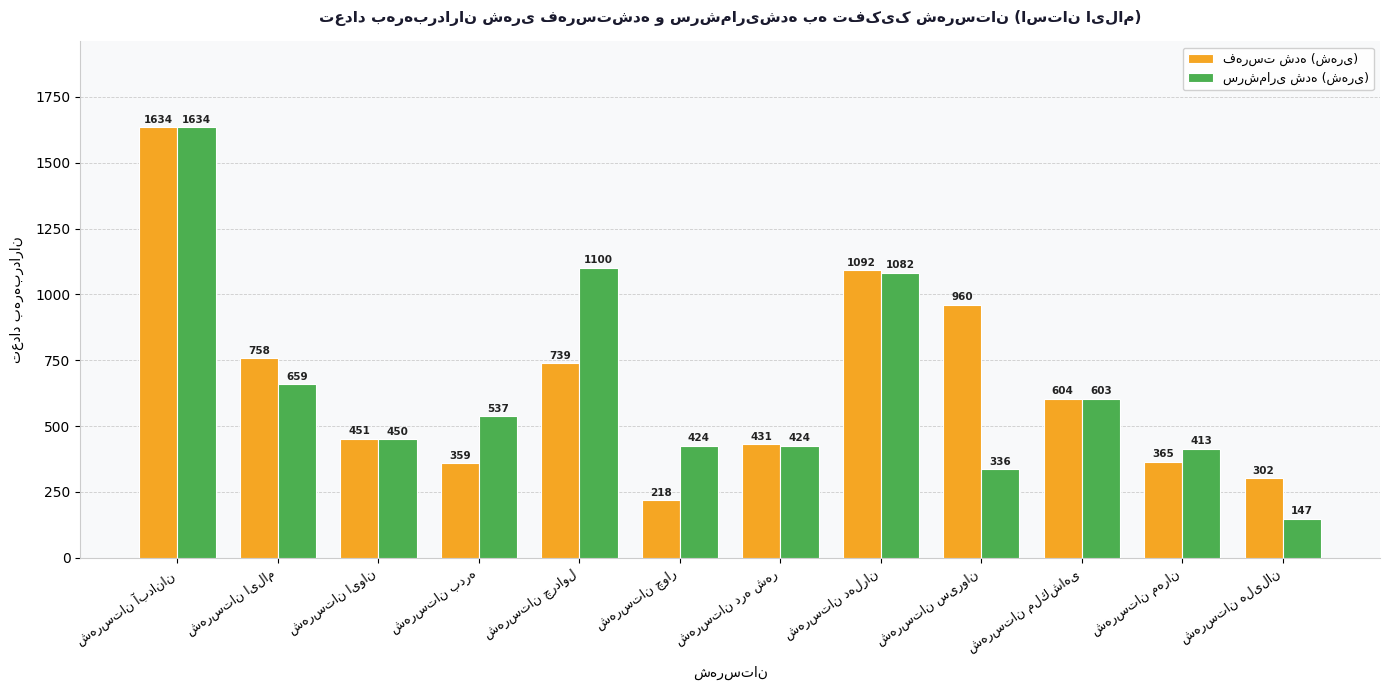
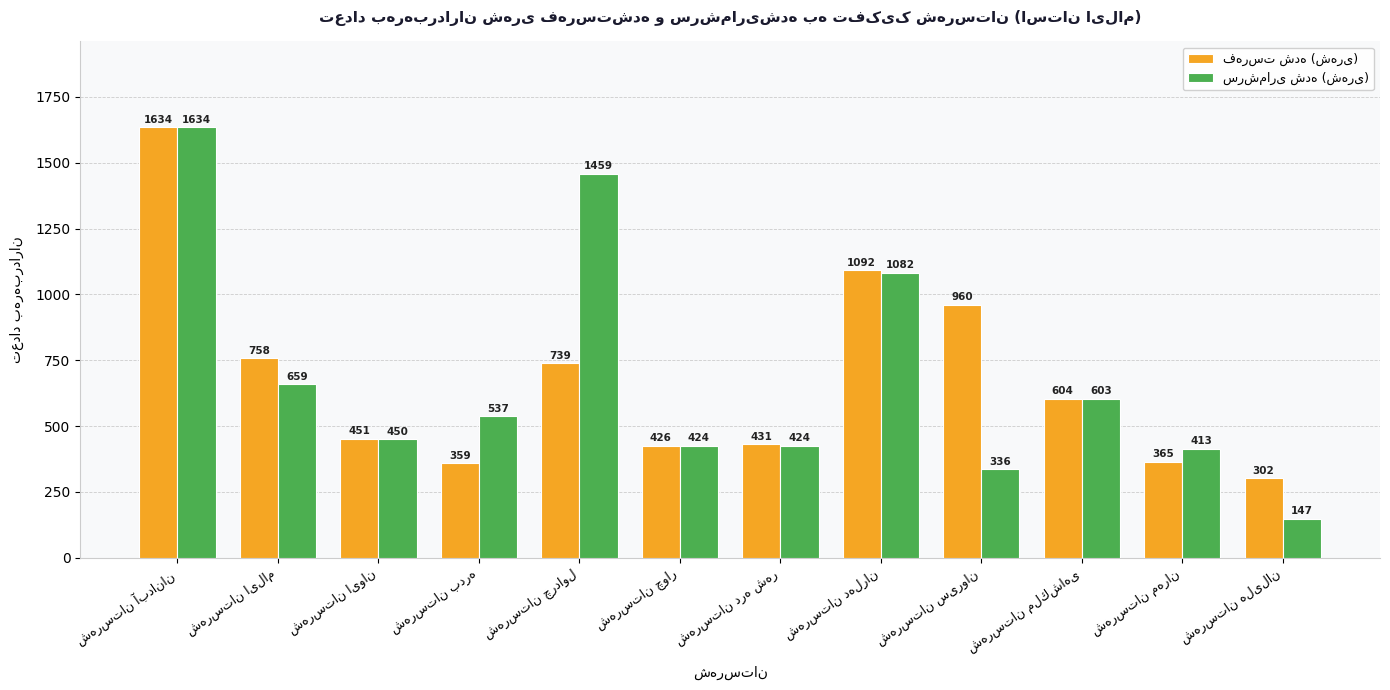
سرشماری شده (شهری), شهرستان چرداول: 1100 -> 1459
فهرست شده (شهری), شهرستان چوار: 218 -> 426
